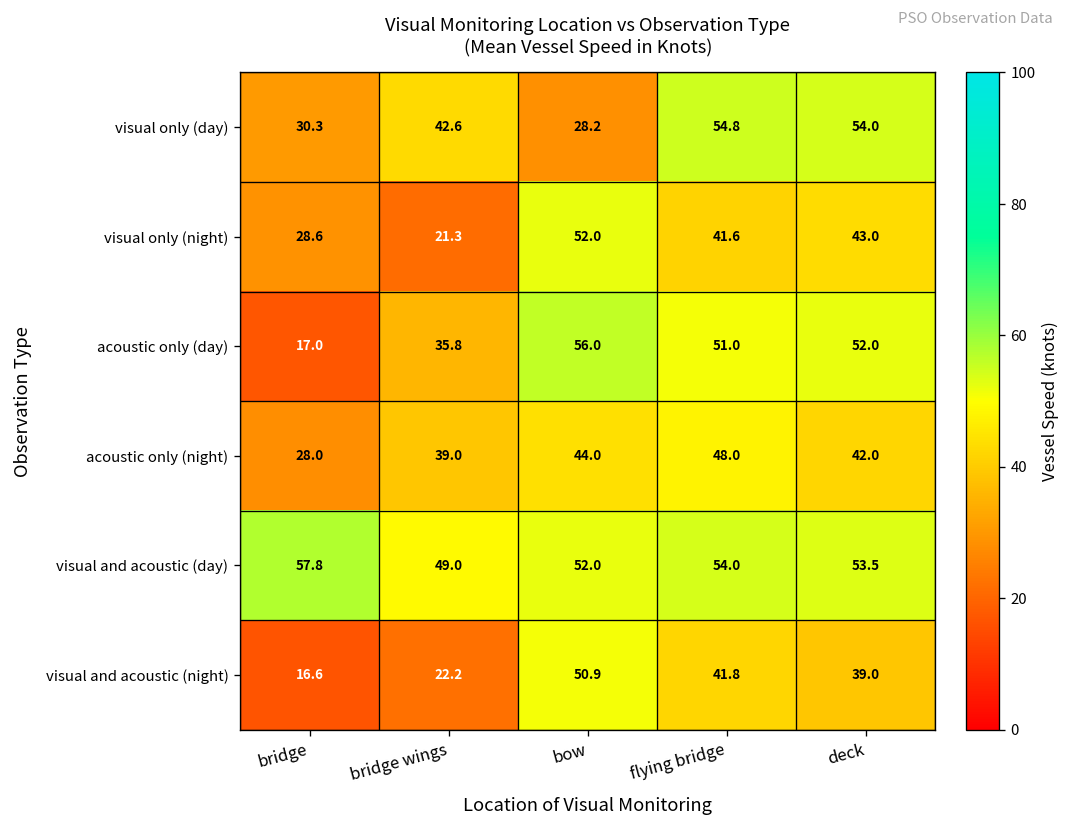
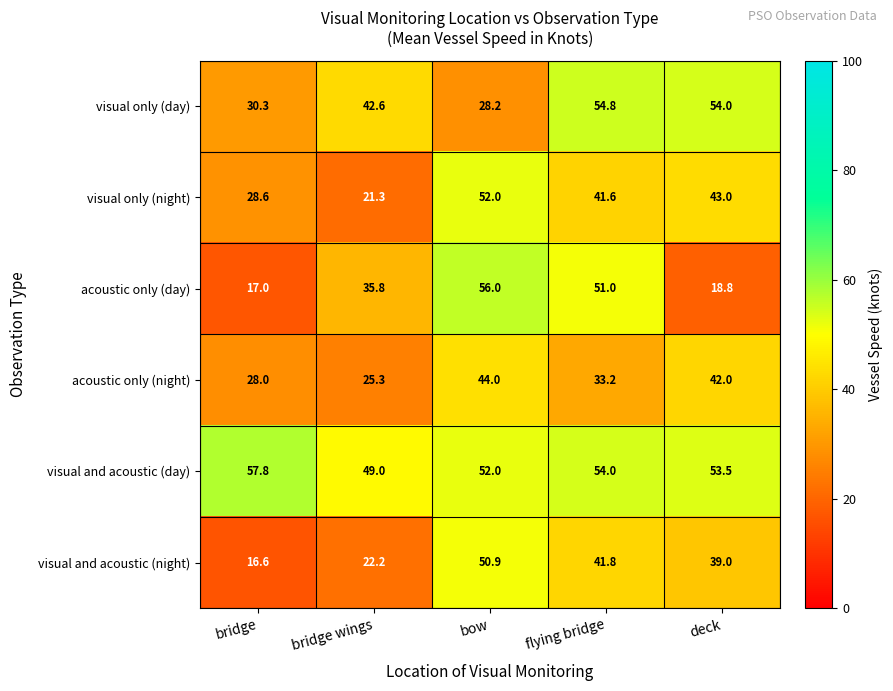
acoustic only (day), deck: 52.0 -> 18.8
acoustic only (night), bridge wings: 39.0 -> 25.3
acoustic only (night), flying bridge: 48.0 -> 33.2
